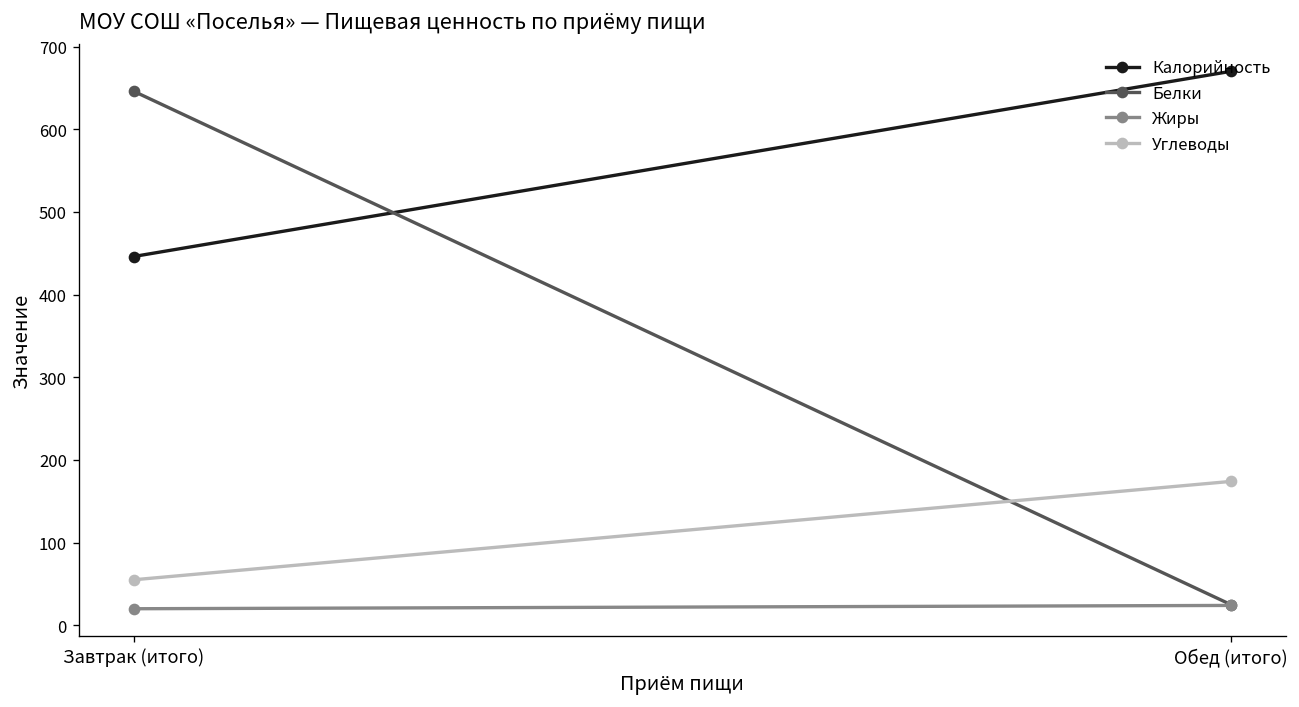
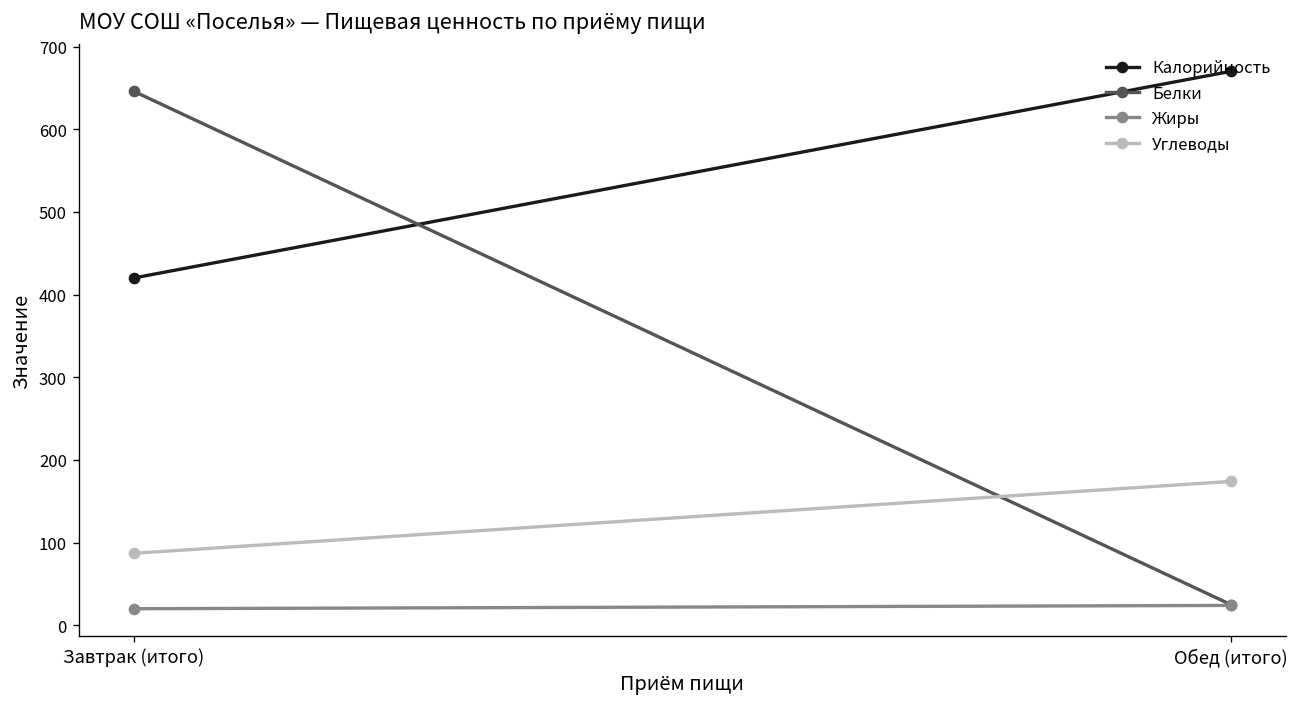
Калорийность, Завтрак (итого): 450 -> 420
Углеводы, Завтрак (итого): 60 -> 90
